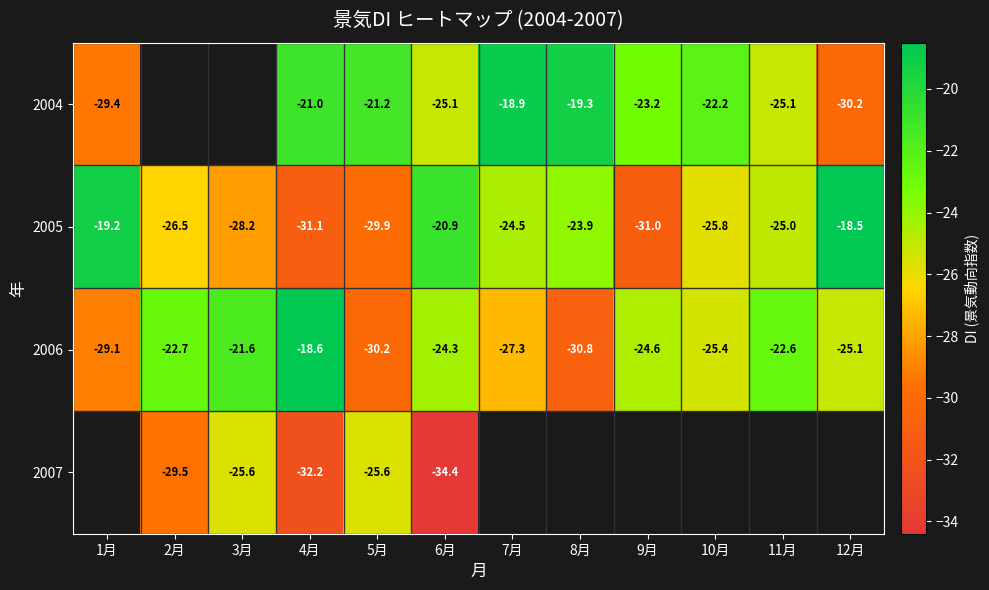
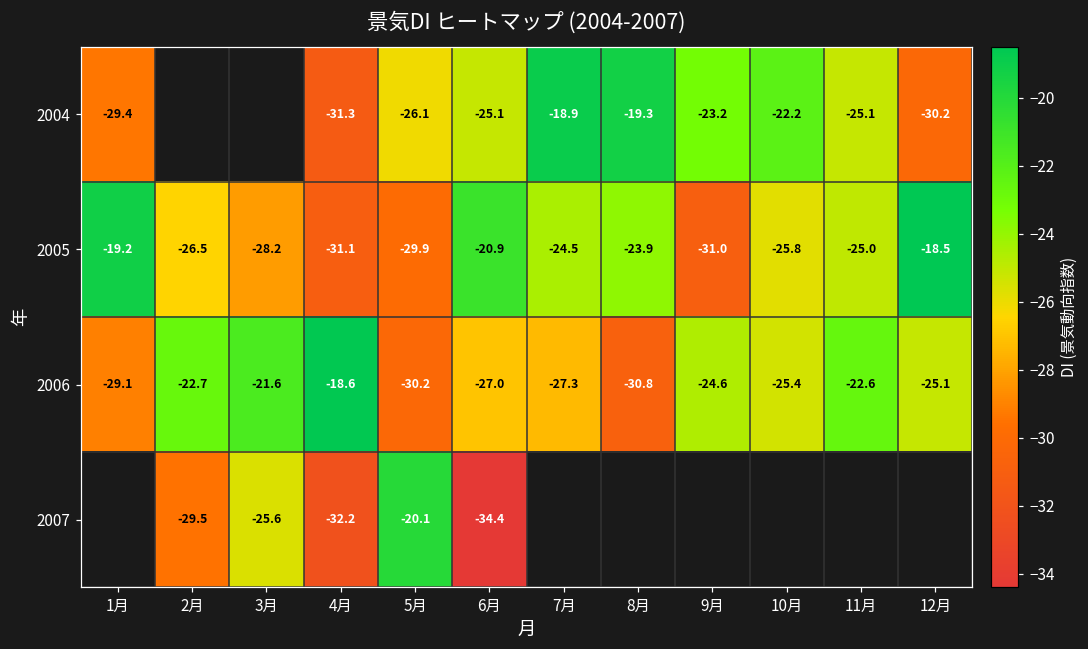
2004, 4月: -21.0 -> -31.3
2004, 5月: -21.2 -> -26.1
2006, 6月: -24.3 -> -27.0
2007, 5月: -25.6 -> -20.1
